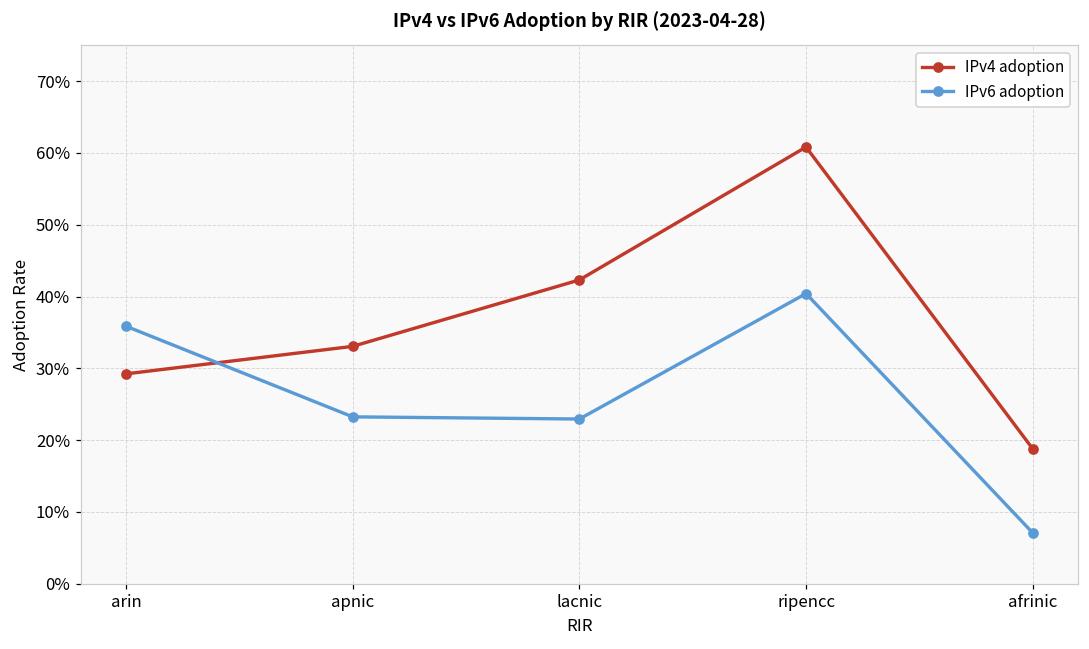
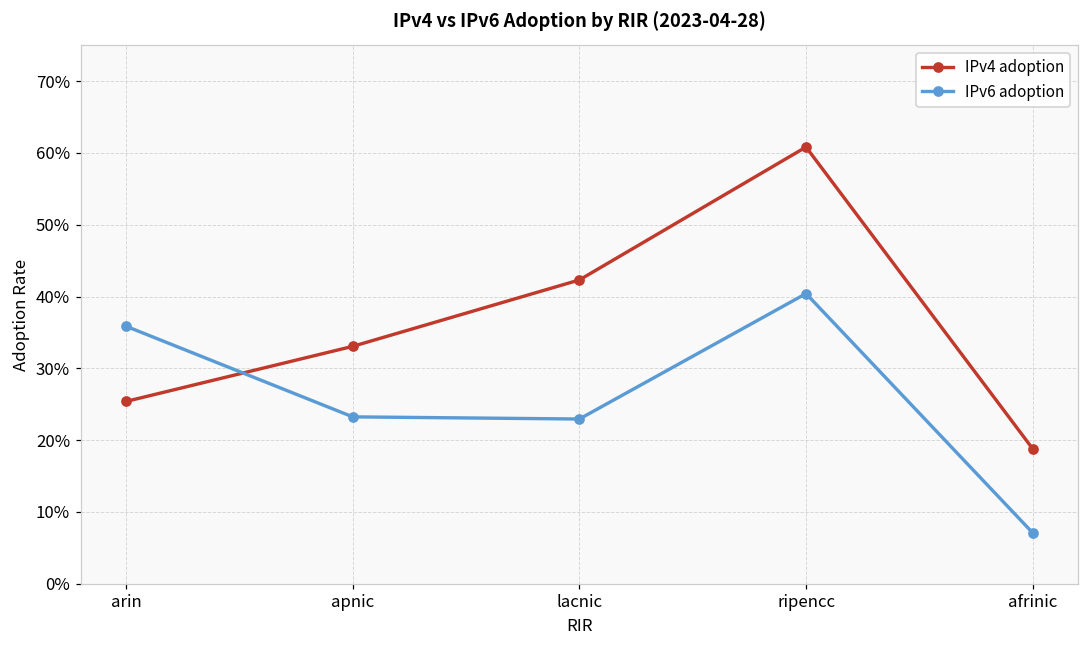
IPv4 adoption, arin: 29% -> 25%
